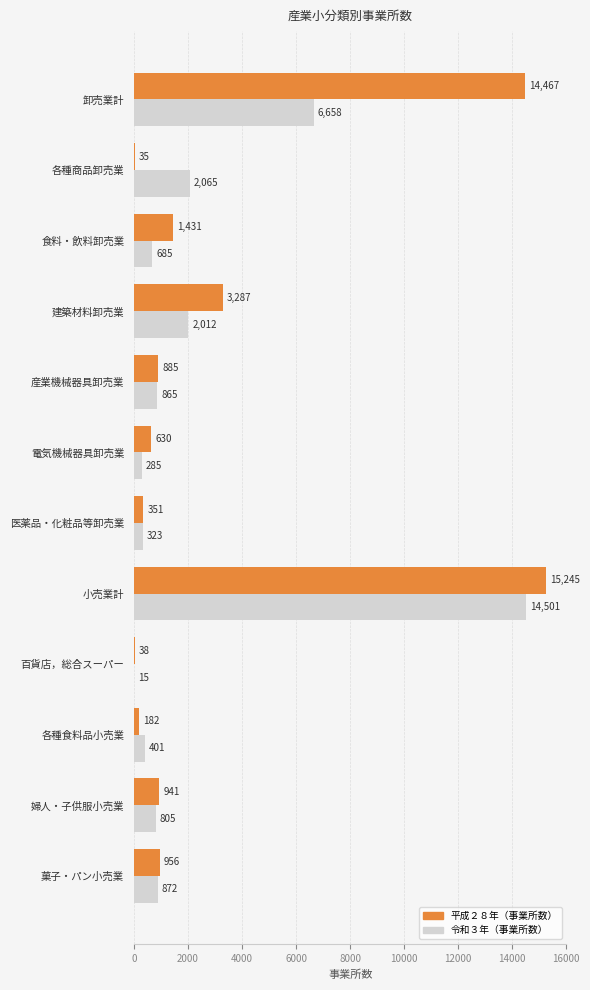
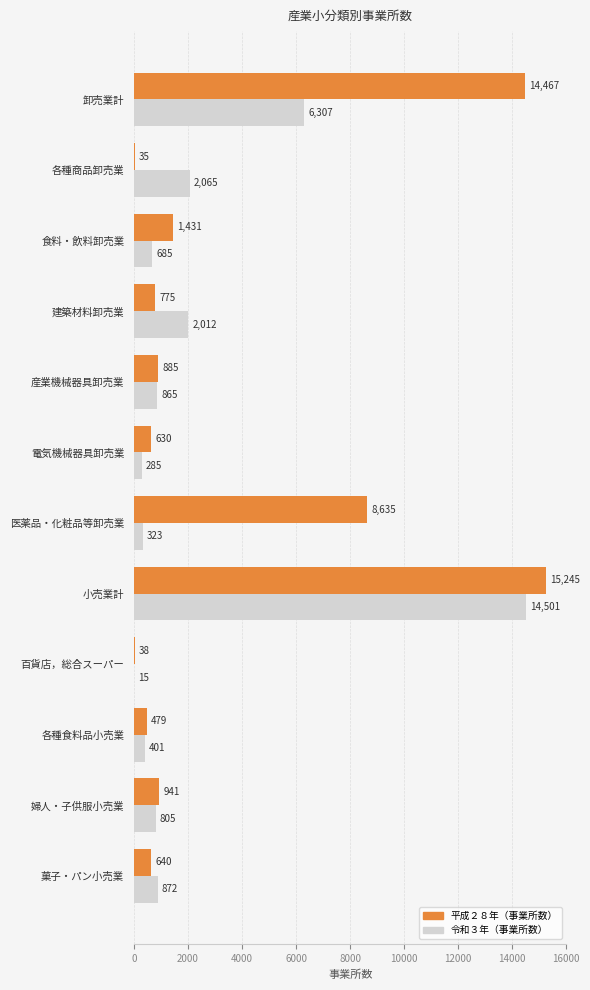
令和３年（事業所数）, 卸売業計: 6,658 -> 6,307
平成２８年（事業所数）, 建築材料卸売業: 3,287 -> 775
平成２８年（事業所数）, 医薬品・化粧品等卸売業: 351 -> 8,635
平成２８年（事業所数）, 各種食料品小売業: 182 -> 479
平成２８年（事業所数）, 菓子・パン小売業: 956 -> 640
